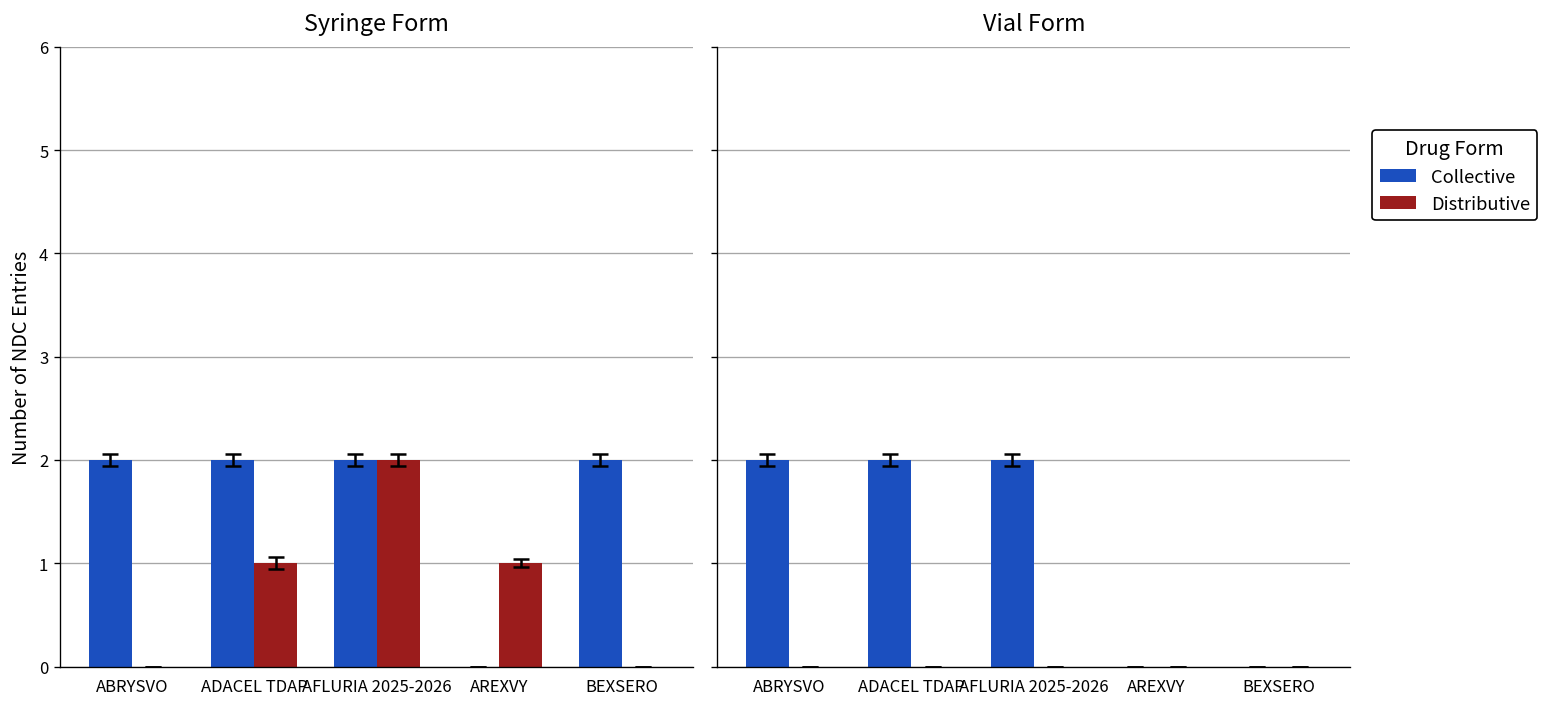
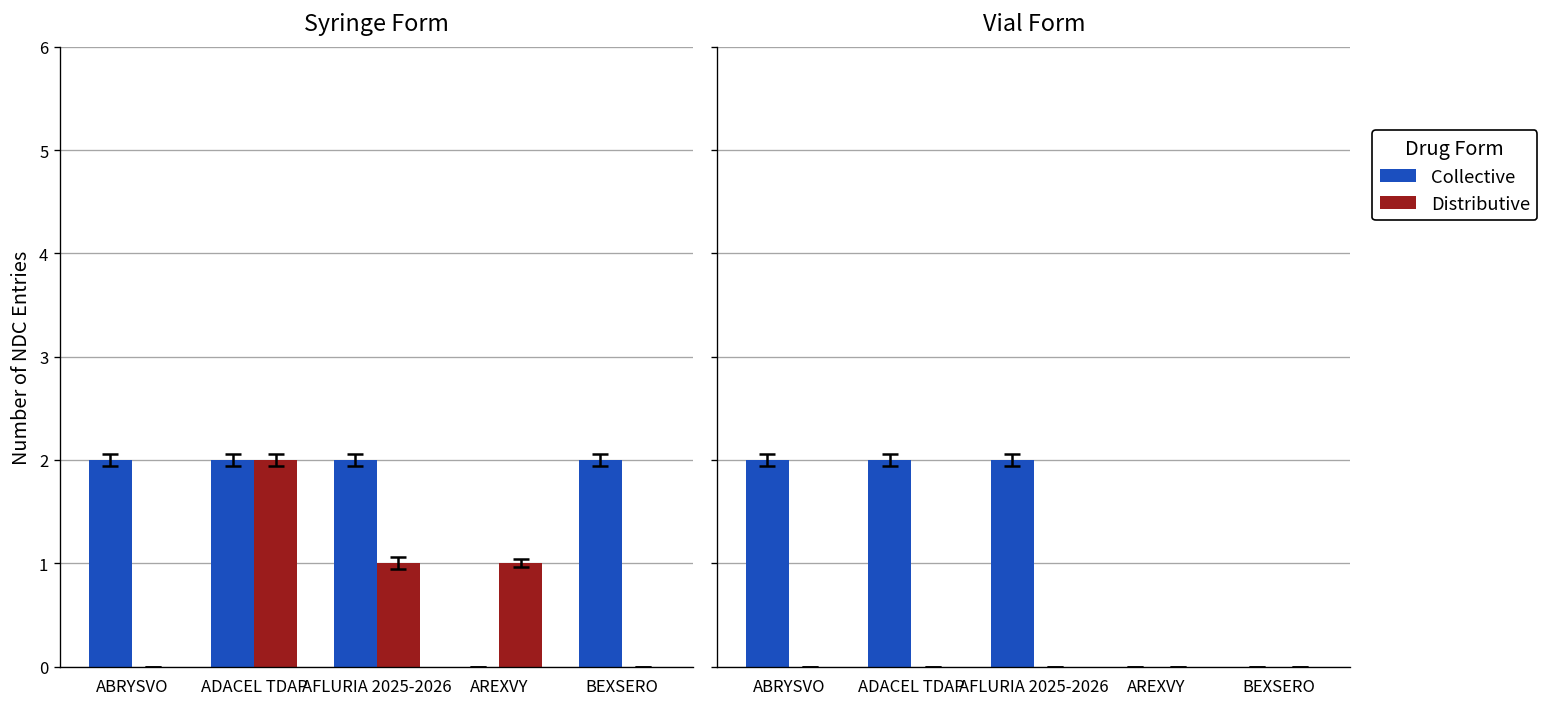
Syringe Form, Distributive, ADACEL TDAP: 1 -> 2
Syringe Form, Distributive, AFLURIA 2025-2026: 2 -> 1
